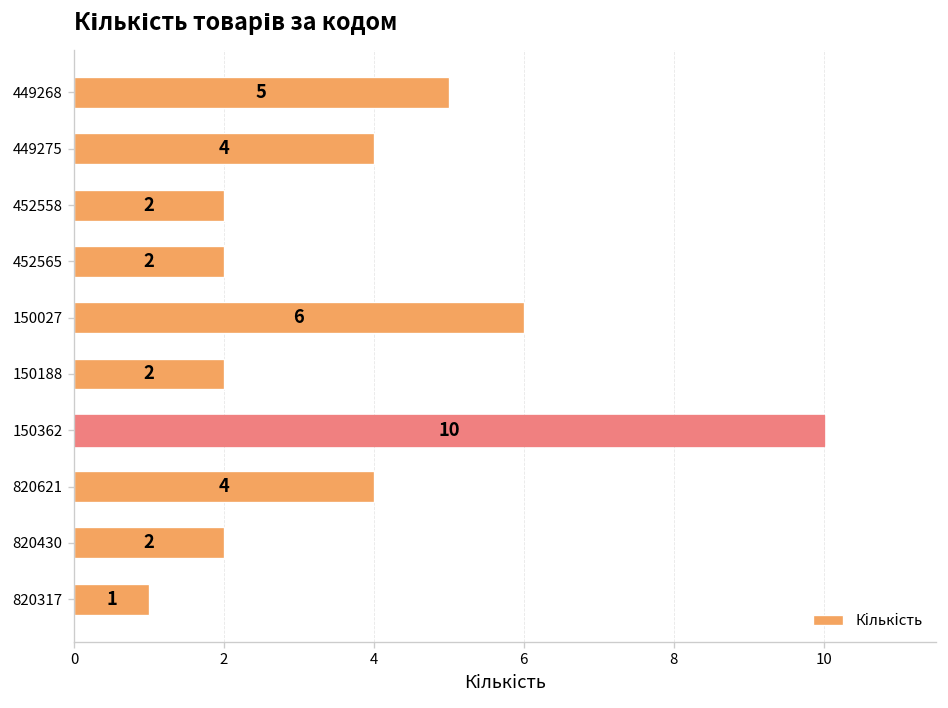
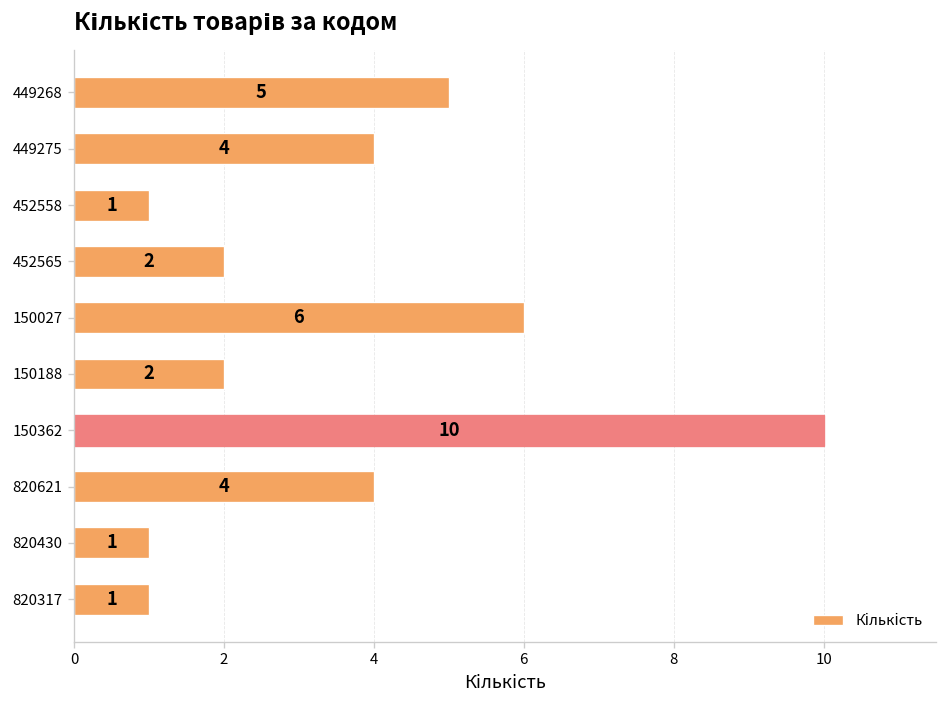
452558: 2 -> 1
820430: 2 -> 1
